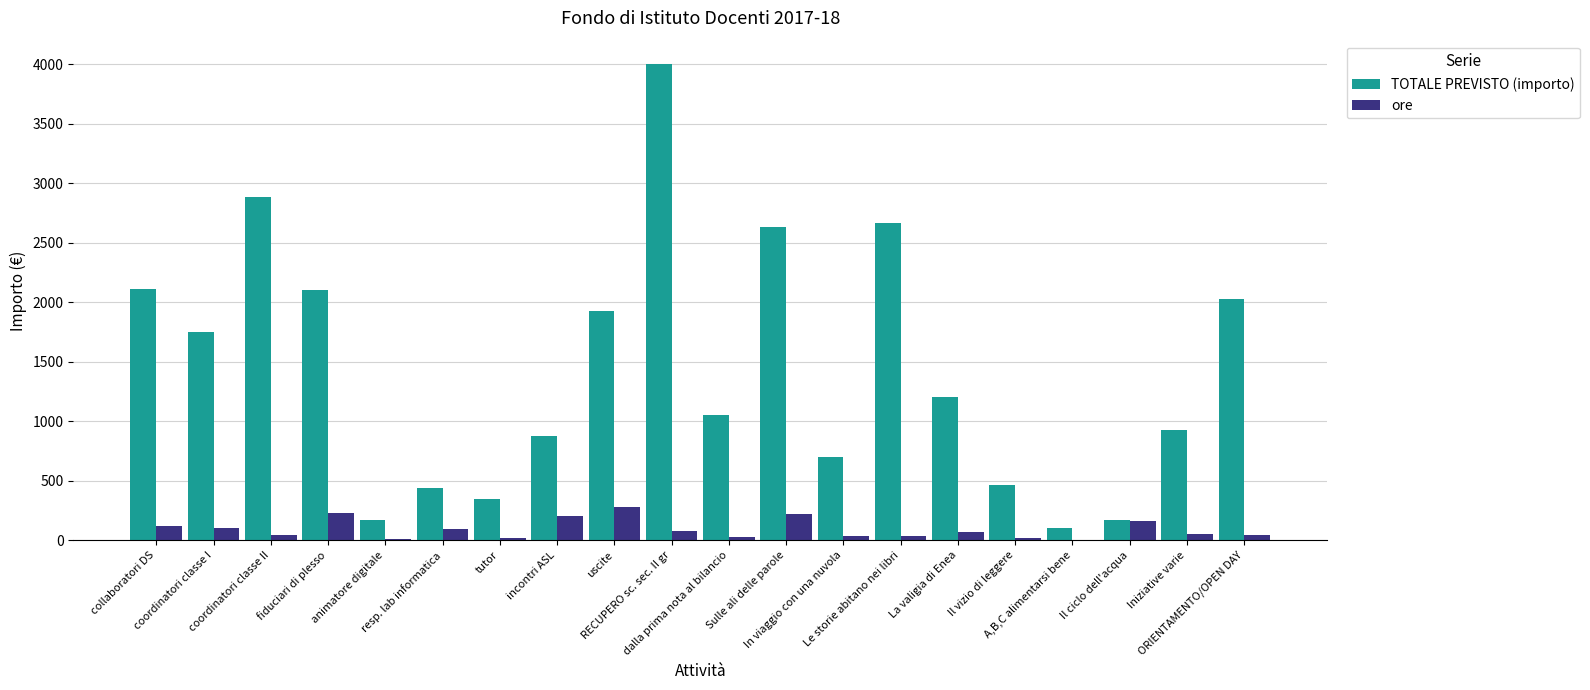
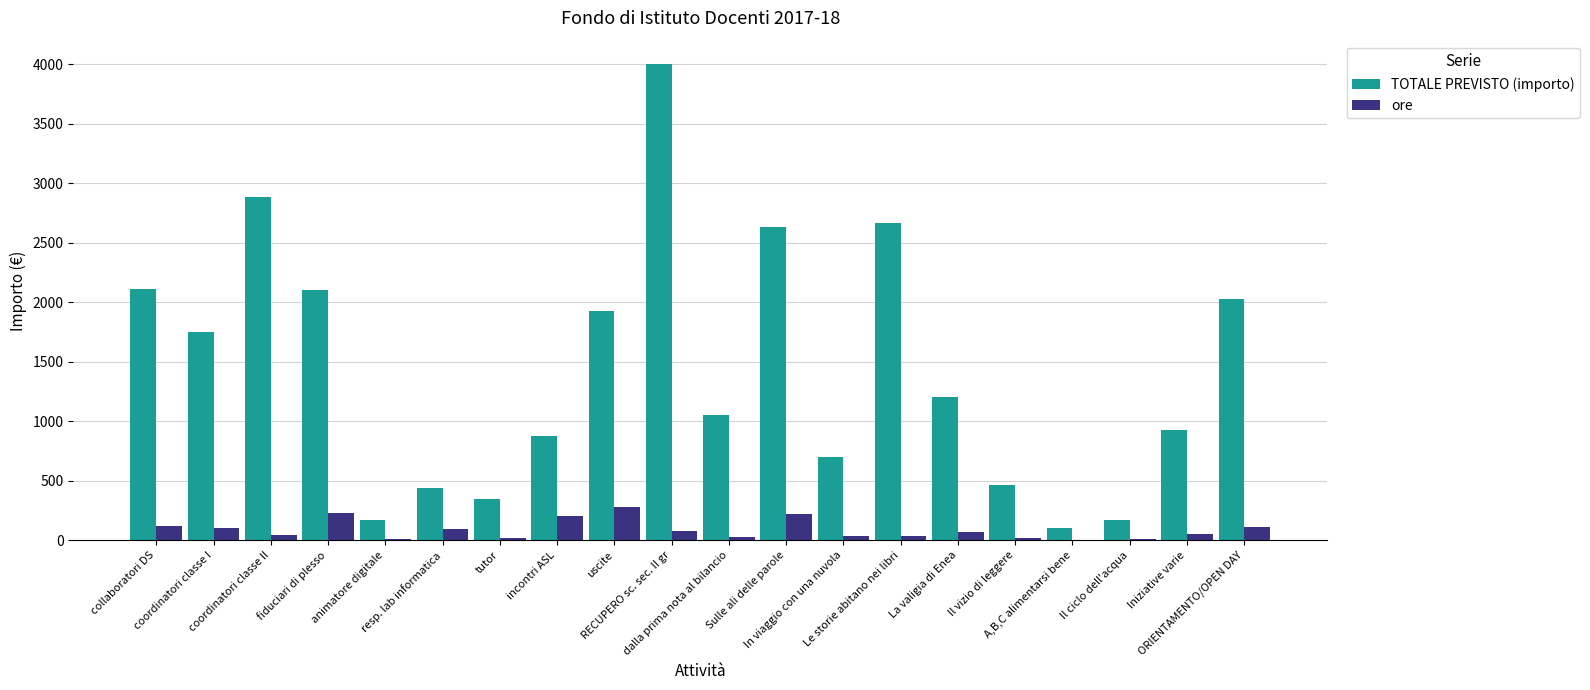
ore, Il ciclo dell'acqua: 170 -> 10
ore, ORIENTAMENTO/OPEN DAY: 50 -> 120
